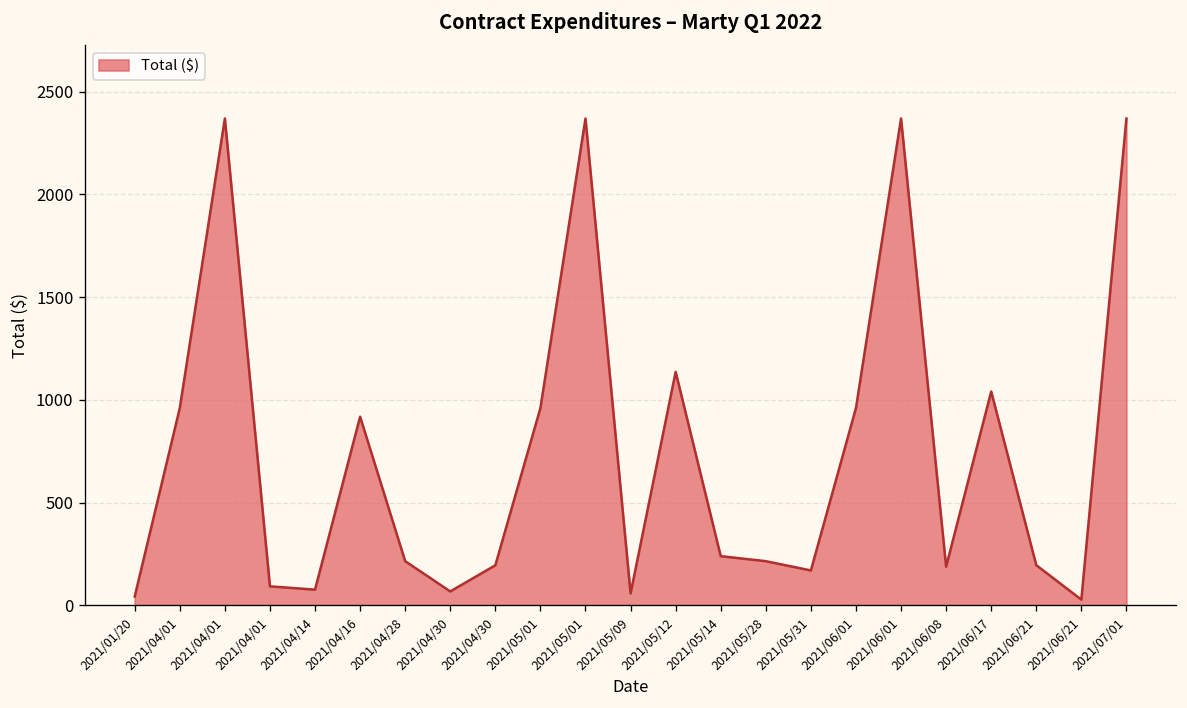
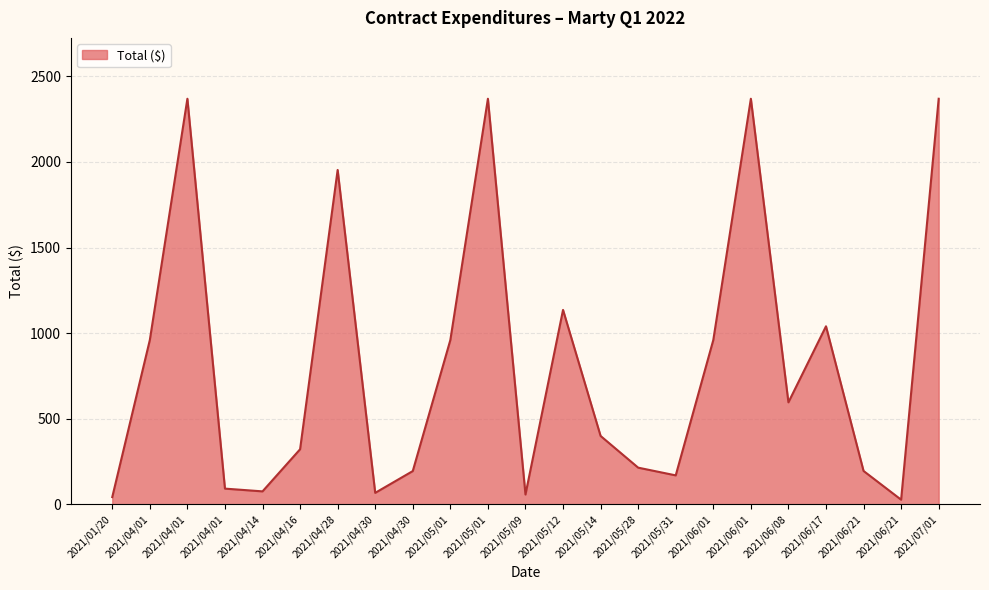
2021/04/16: 920 -> 320
2021/04/28: 220 -> 1950
2021/05/14: 240 -> 400
2021/06/08: 190 -> 600
